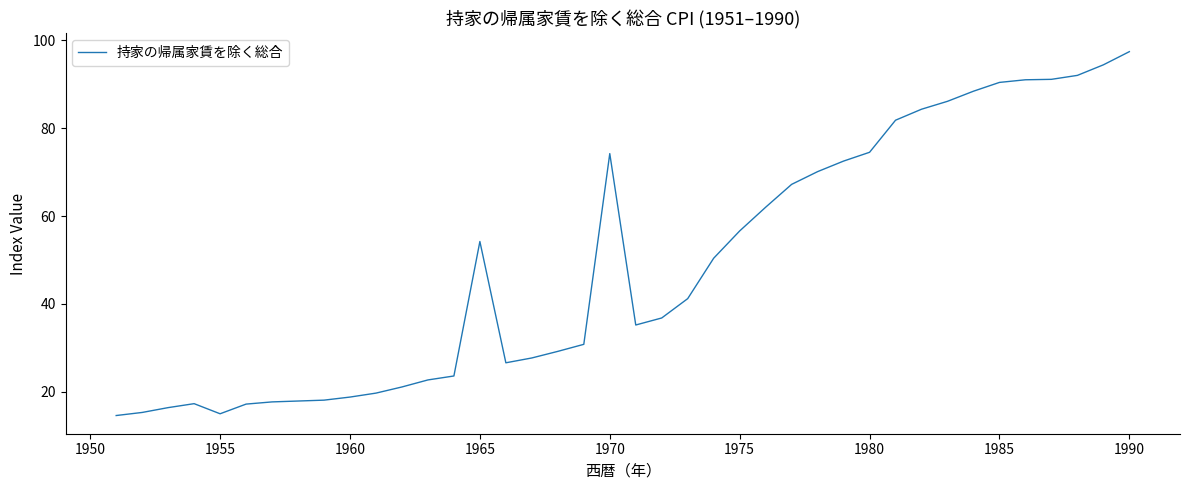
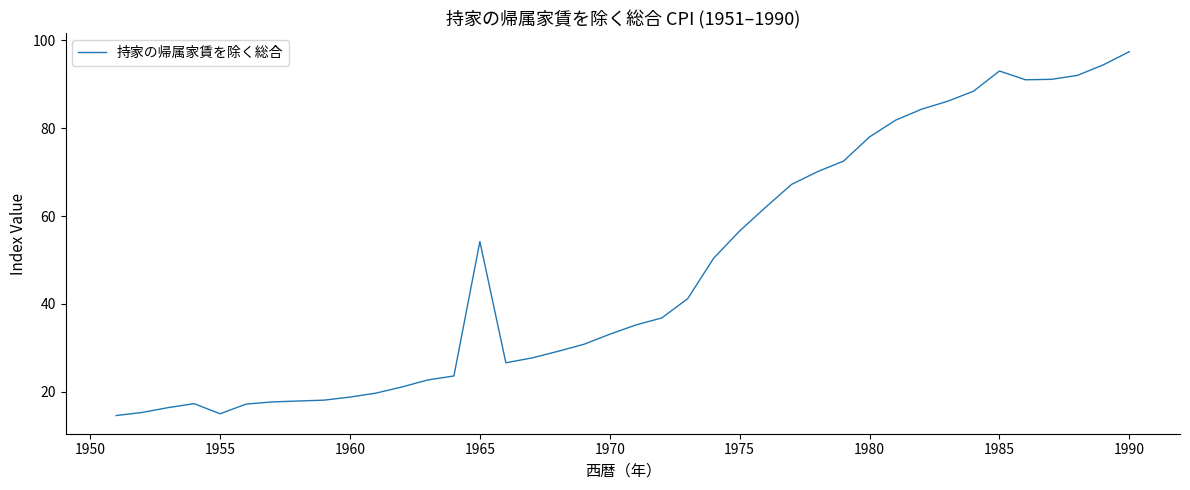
1970: 74 -> 33
1980: 75 -> 78
1985: 90 -> 93
